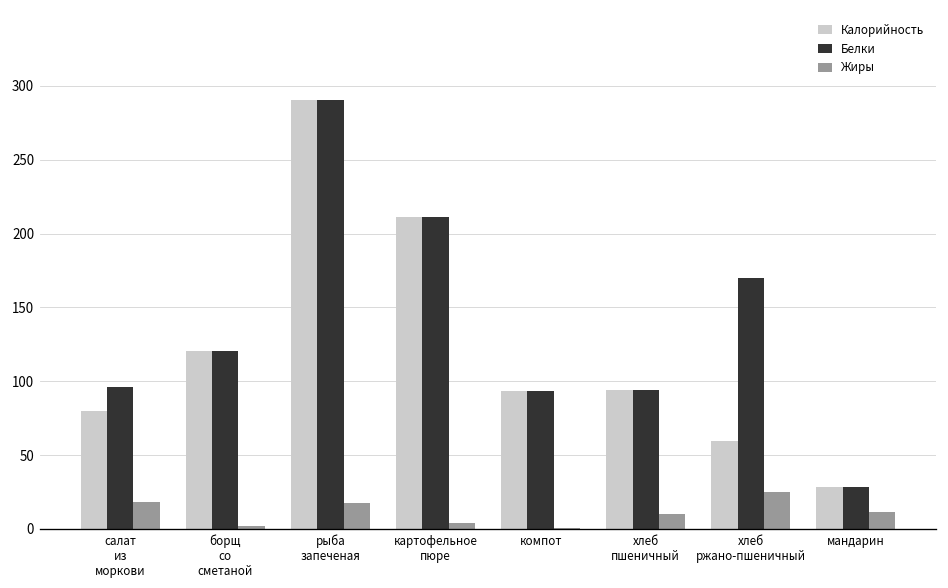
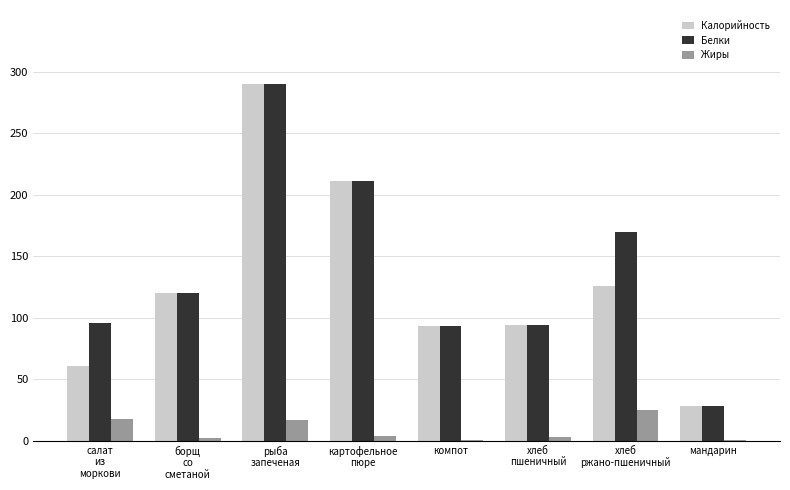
Калорийность, салат из моркови: 80 -> 61
Жиры, хлеб пшеничный: 10 -> 3
Калорийность, хлеб ржано-пшеничный: 59 -> 126
Жиры, мандарин: 12 -> 1
